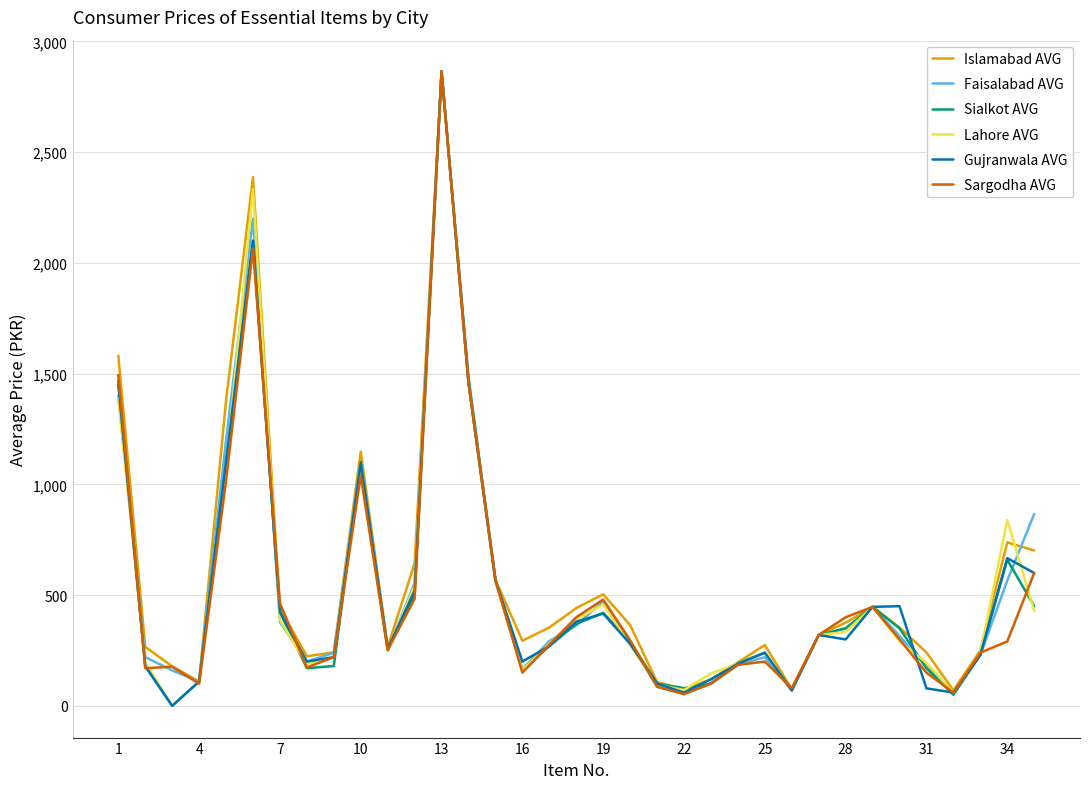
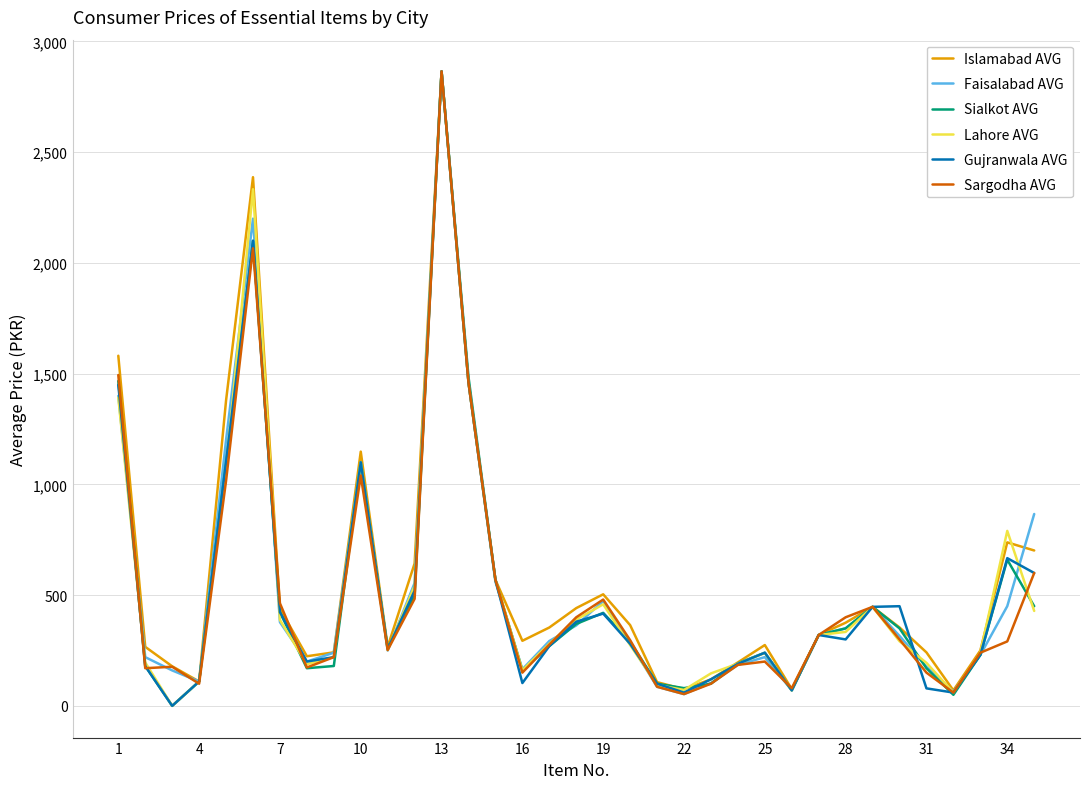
Gujranwala AVG, 16: 200 -> 100
Faisalabad AVG, 34: 570 -> 450
Lahore AVG, 34: 840 -> 790
